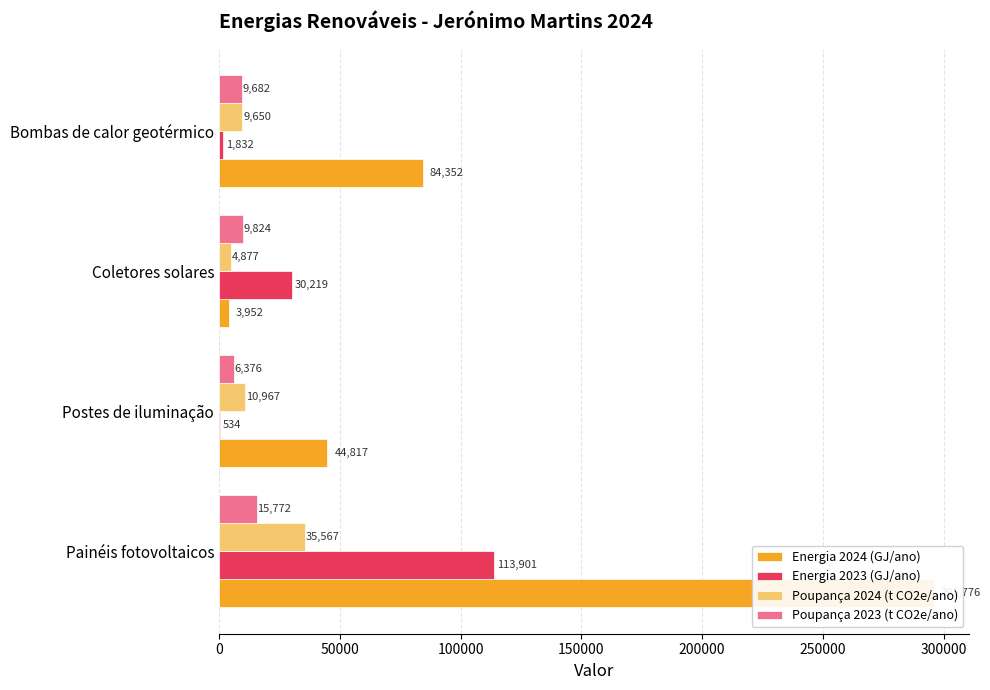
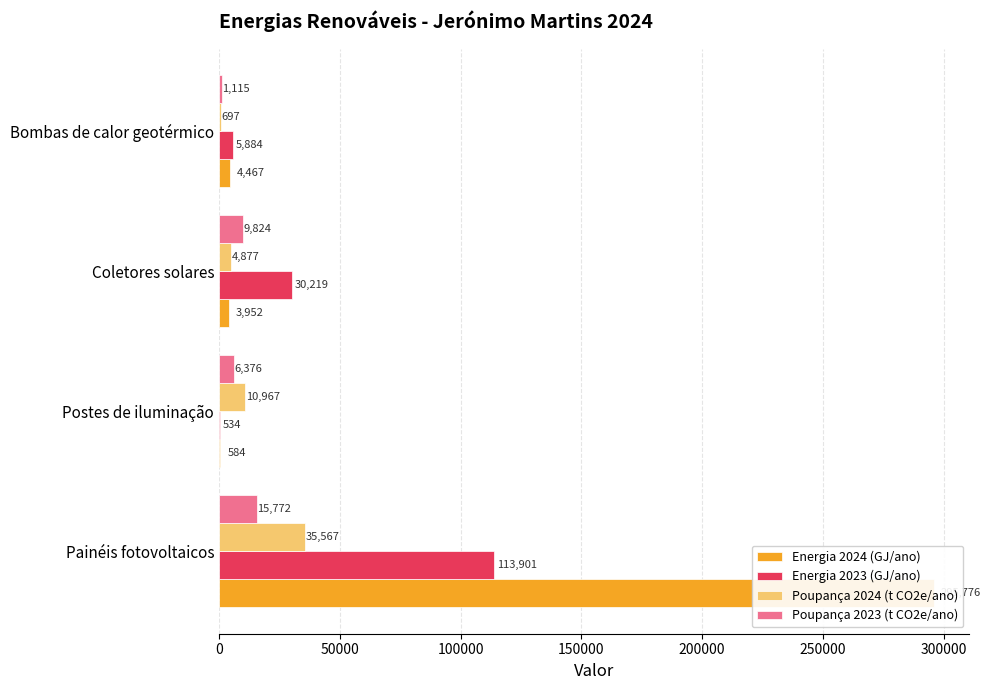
Poupança 2023 (t CO2e/ano), Bombas de calor geotérmico: 9,682 -> 1,115
Poupança 2024 (t CO2e/ano), Bombas de calor geotérmico: 9,650 -> 697
Energia 2023 (GJ/ano), Bombas de calor geotérmico: 1,832 -> 5,884
Energia 2024 (GJ/ano), Bombas de calor geotérmico: 84,352 -> 4,467
Energia 2024 (GJ/ano), Postes de iluminação: 44,817 -> 584
